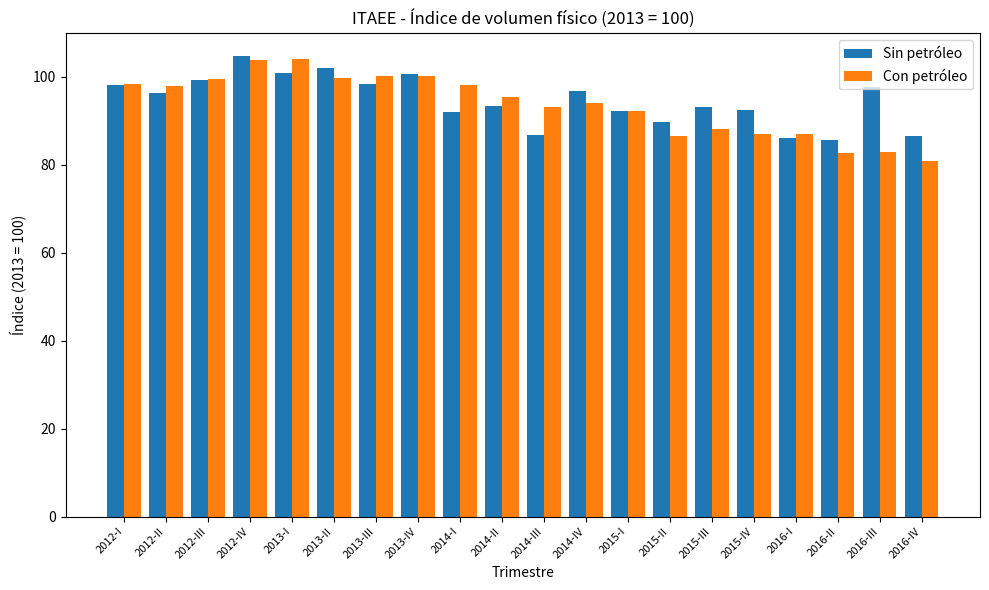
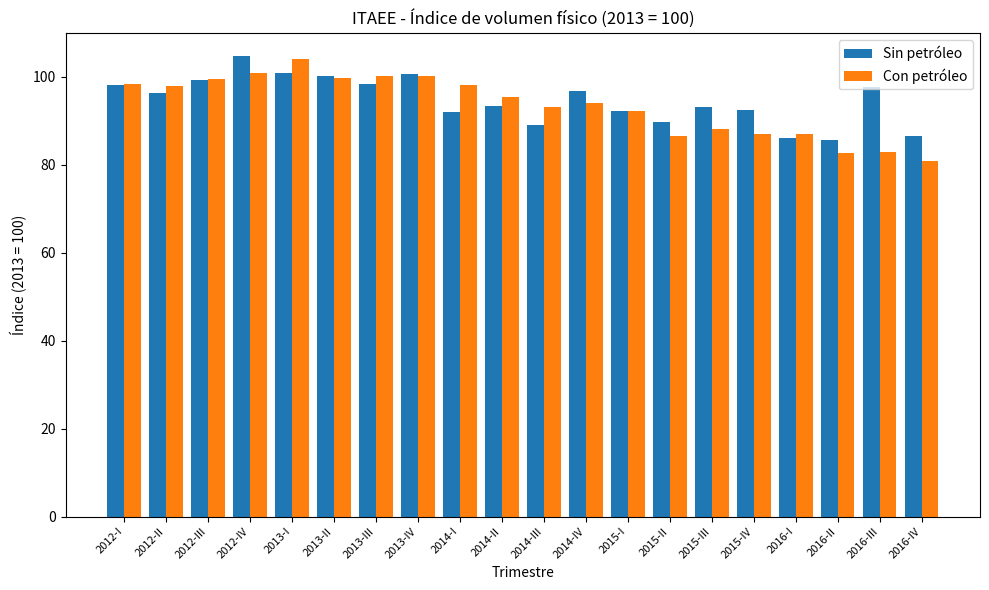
Con petróleo, 2012-IV: 104 -> 101
Sin petróleo, 2013-II: 102 -> 100
Sin petróleo, 2014-III: 87 -> 89
